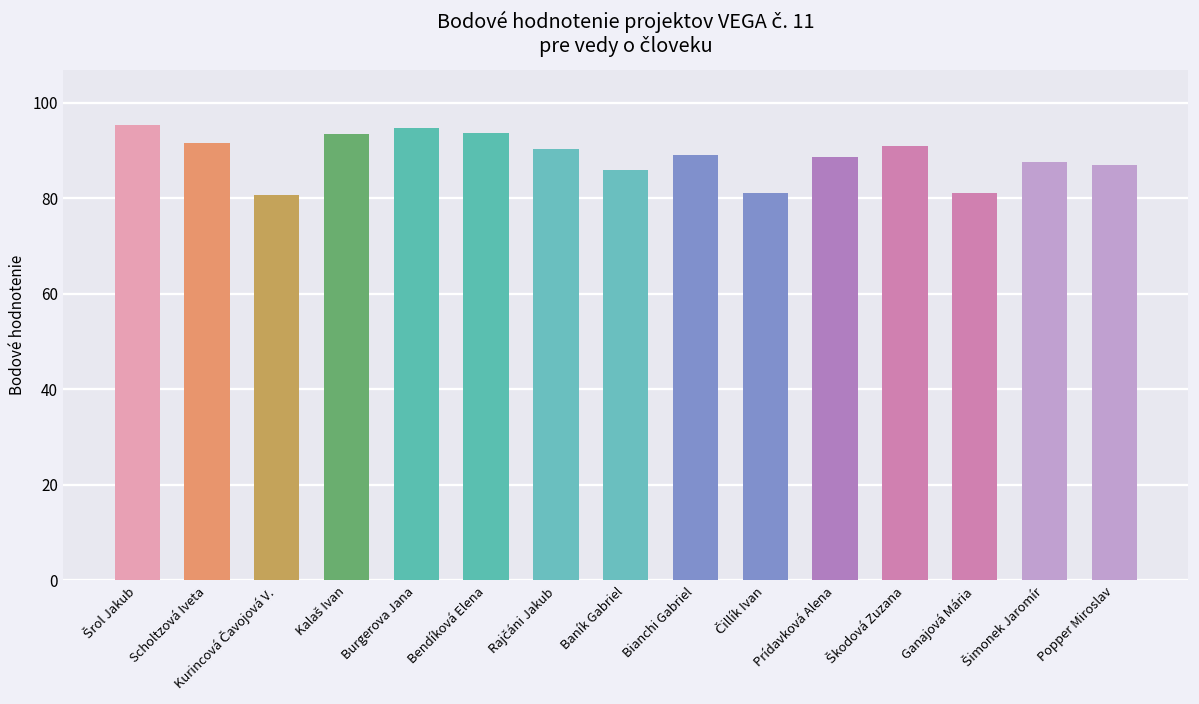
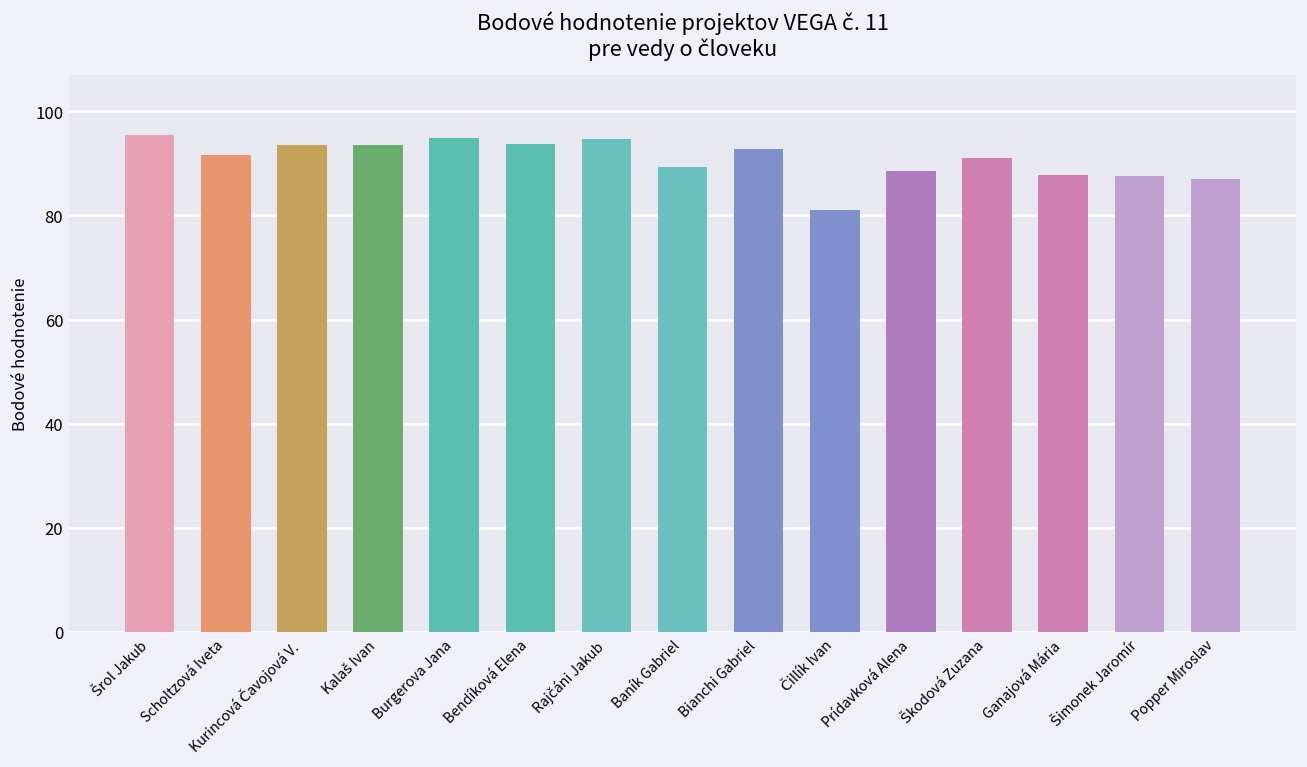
Kurincová Čavojová V.: 81 -> 94
Rajčáni Jakub: 90 -> 95
Baník Gabriel: 86 -> 89
Bianchi Gabriel: 89 -> 93
Ganajová Mária: 81 -> 88
